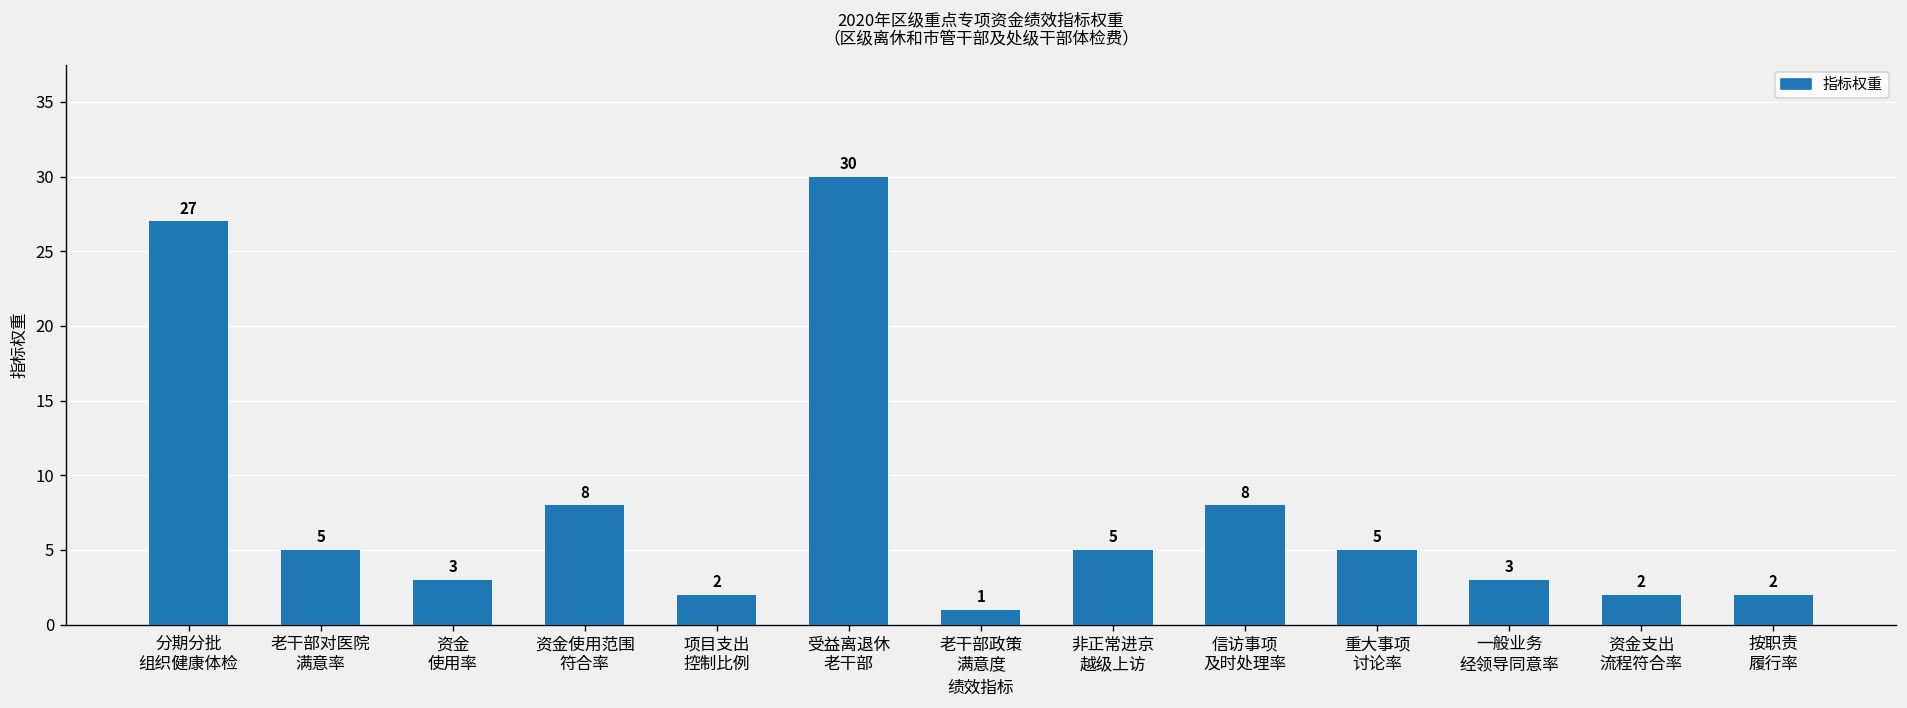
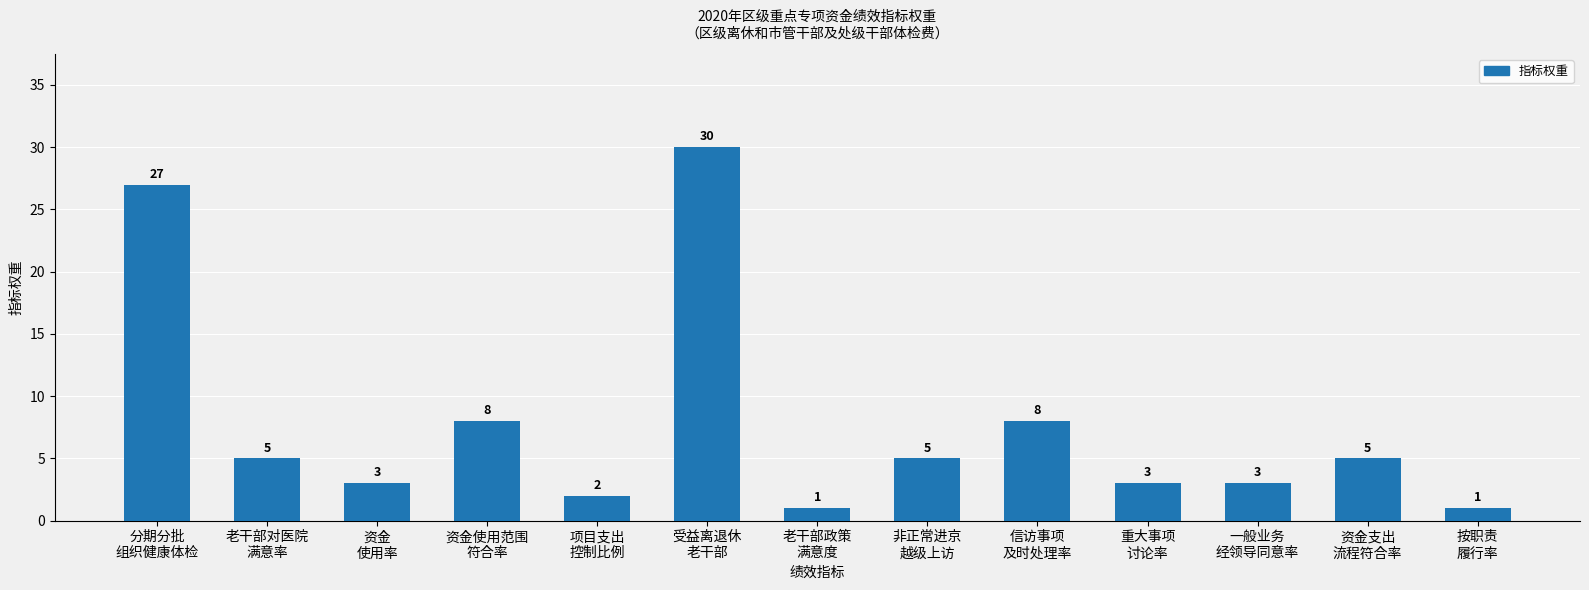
重大事项 讨论率: 5 -> 3
资金支出 流程符合率: 2 -> 5
按职责 履行率: 2 -> 1
